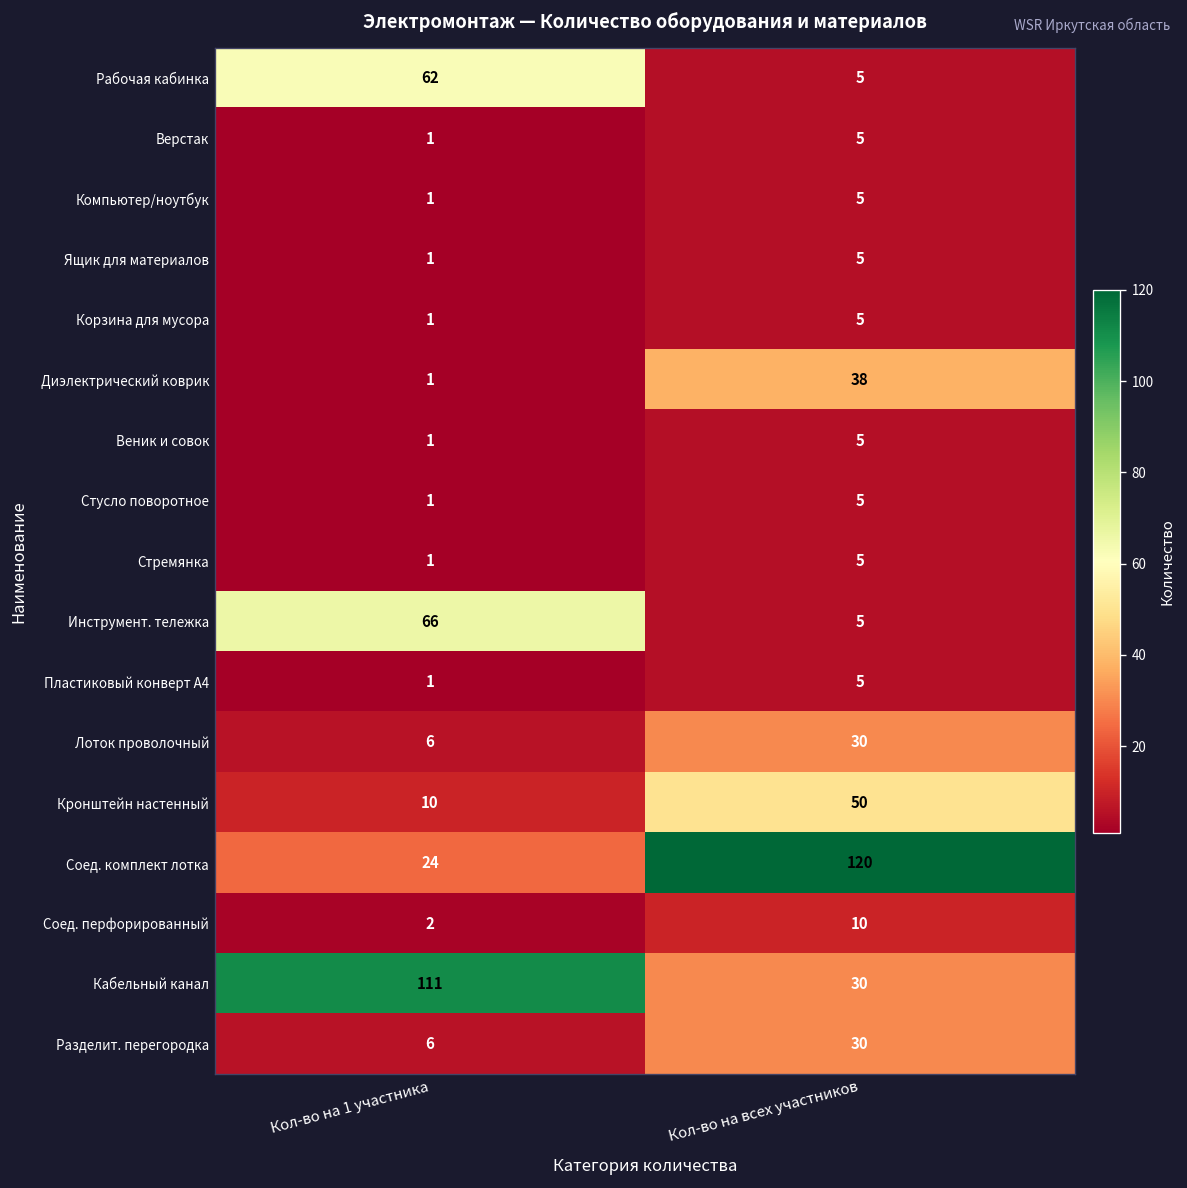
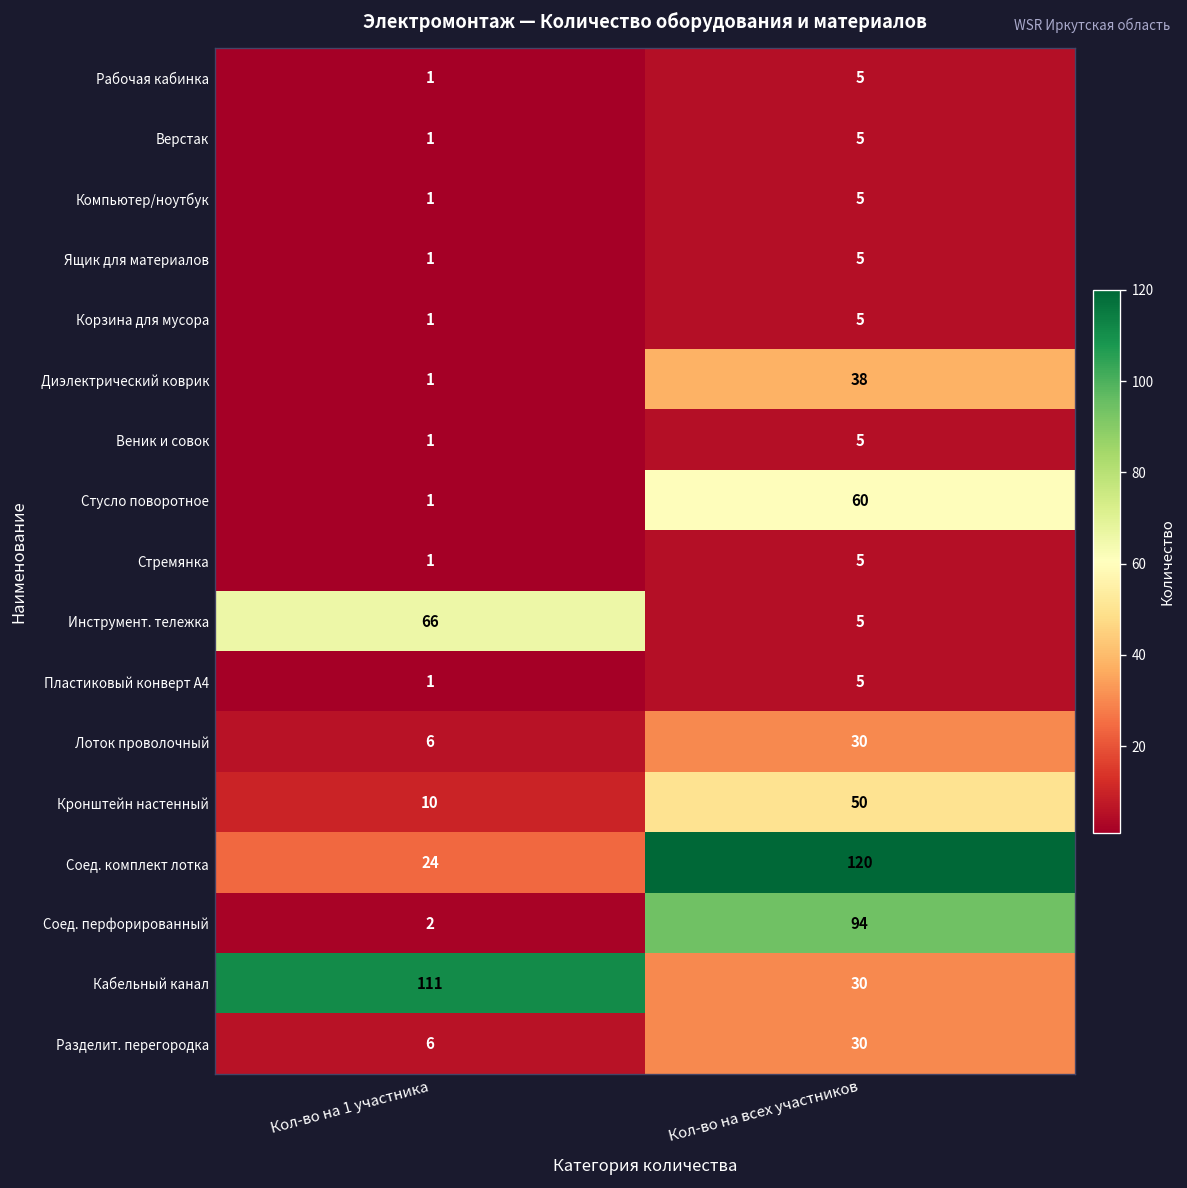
Рабочая кабинка, Кол-во на 1 участника: 62 -> 1
Стусло поворотное, Кол-во на всех участников: 5 -> 60
Соед. перфорированный, Кол-во на всех участников: 10 -> 94
